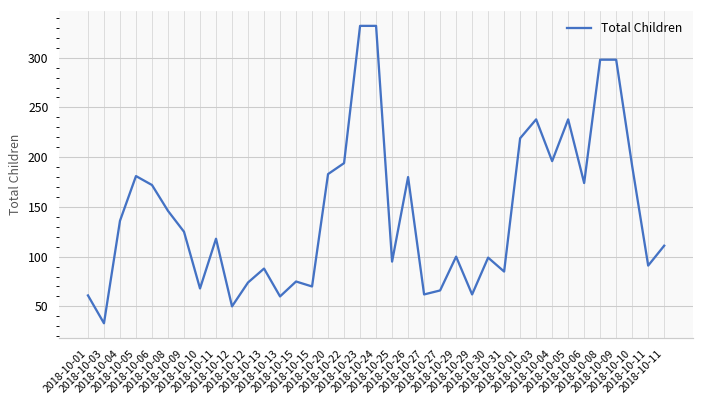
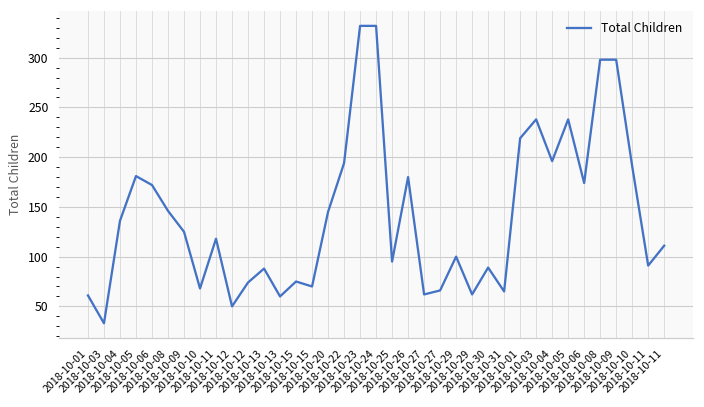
2018-10-20: 180 -> 150
2018-10-30: 100 -> 90
2018-10-31: 90 -> 70
